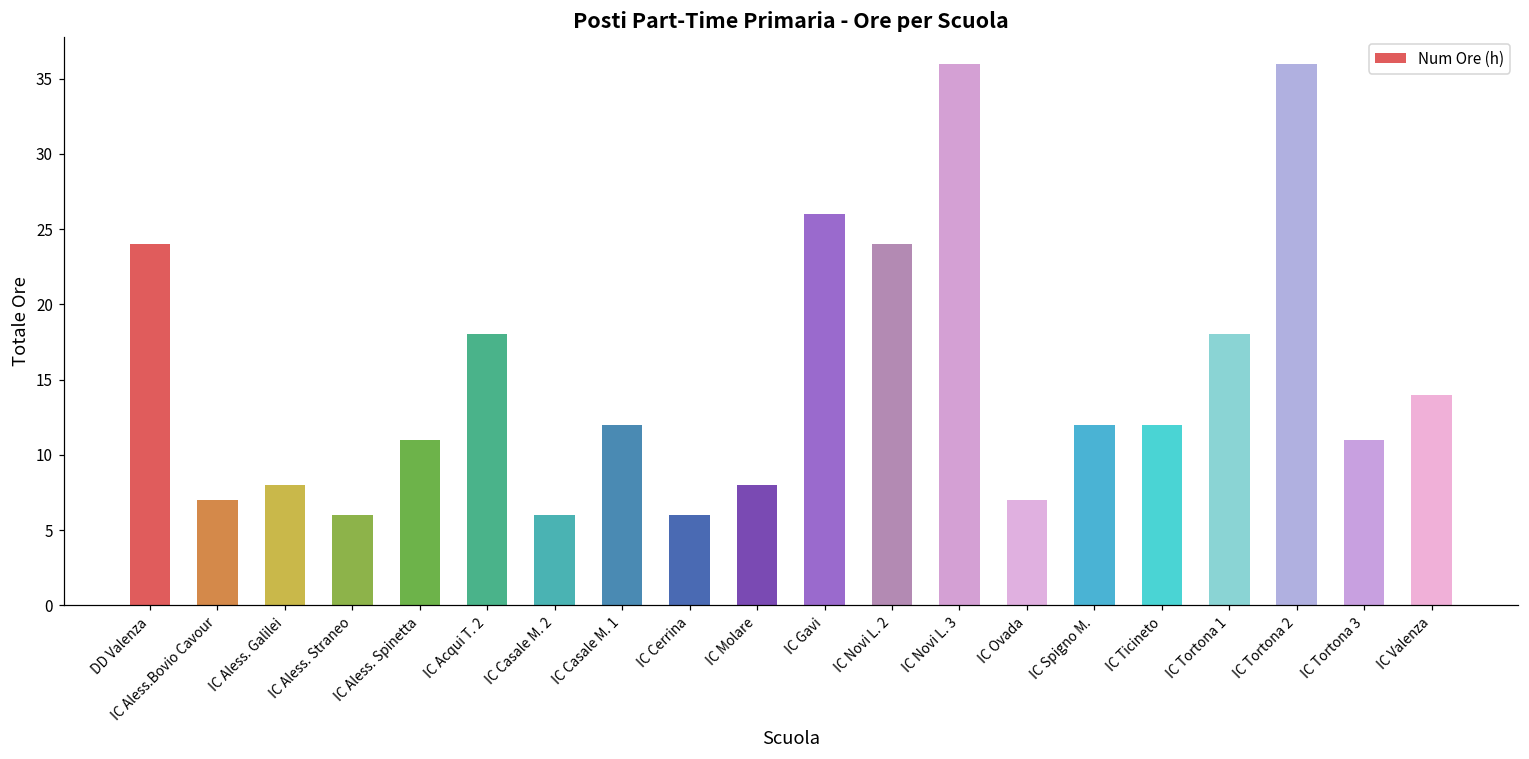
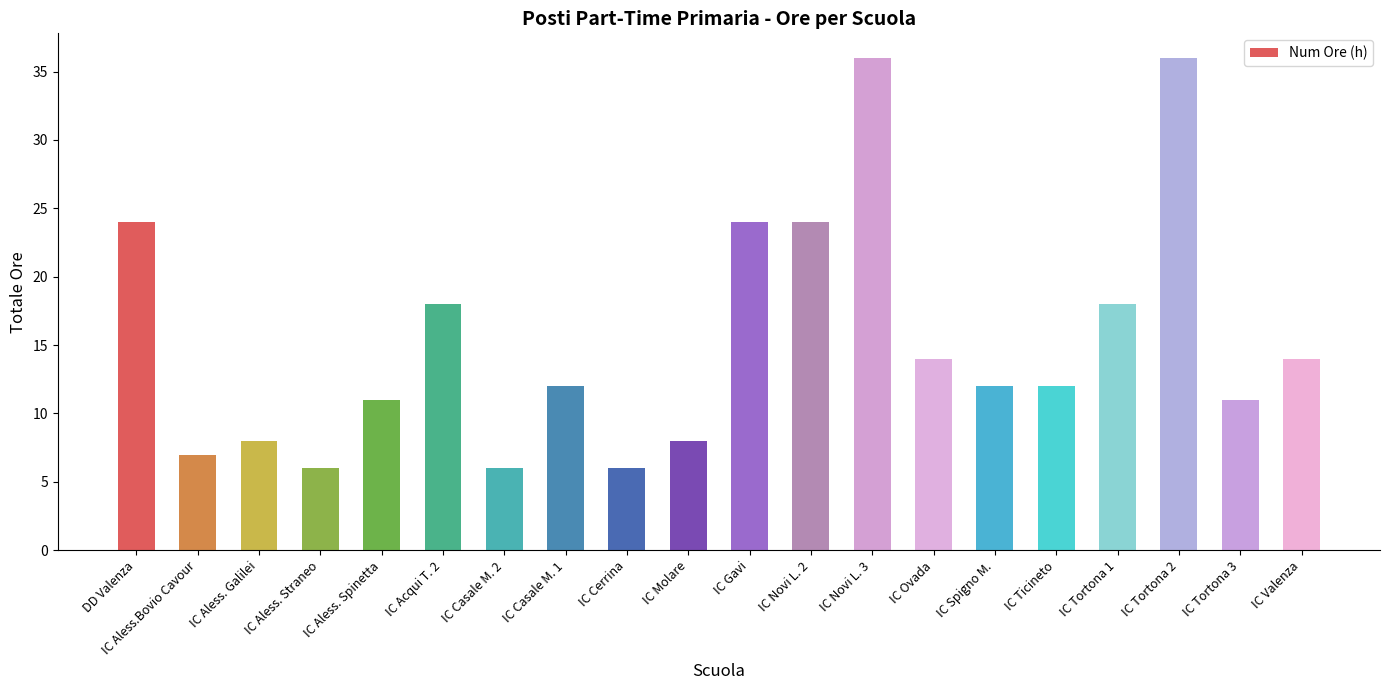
IC Gavi: 26 -> 24
IC Ovada: 7 -> 14
